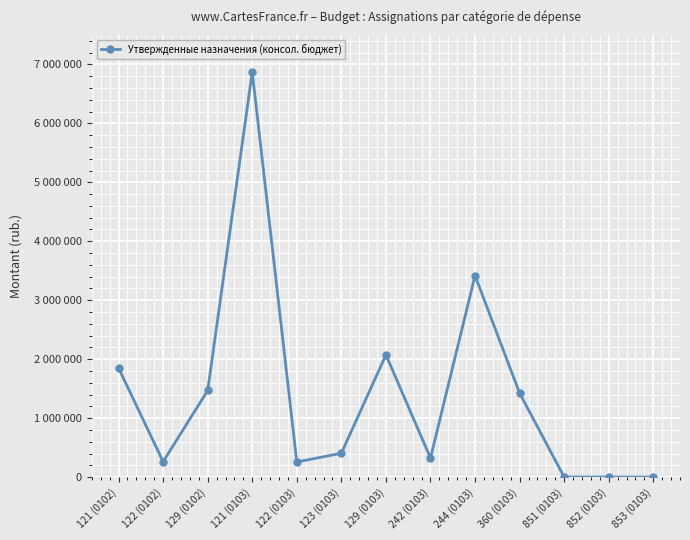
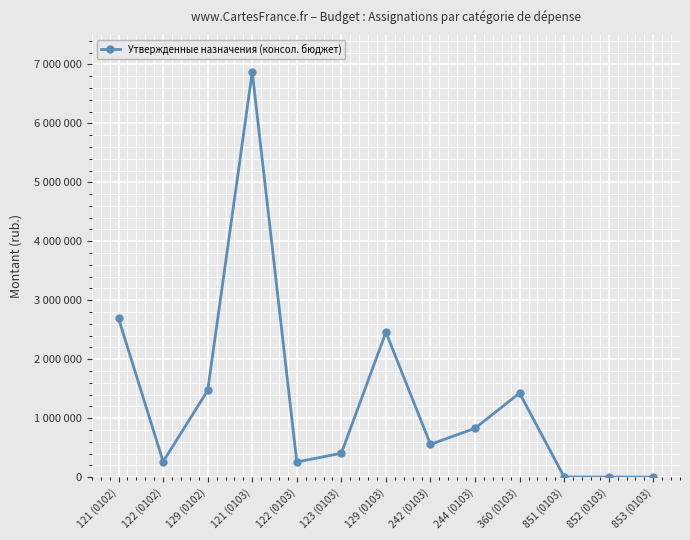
121 (0102): 1800000 -> 2700000
129 (0103): 2100000 -> 2500000
242 (0103): 300000 -> 600000
244 (0103): 3400000 -> 800000
